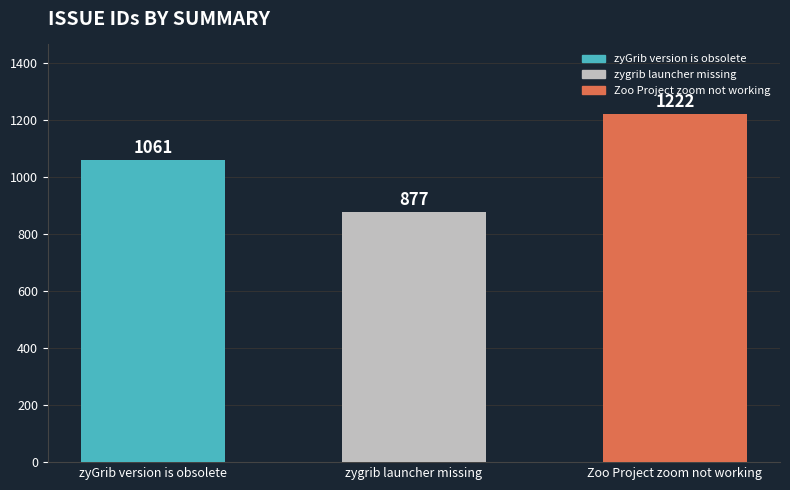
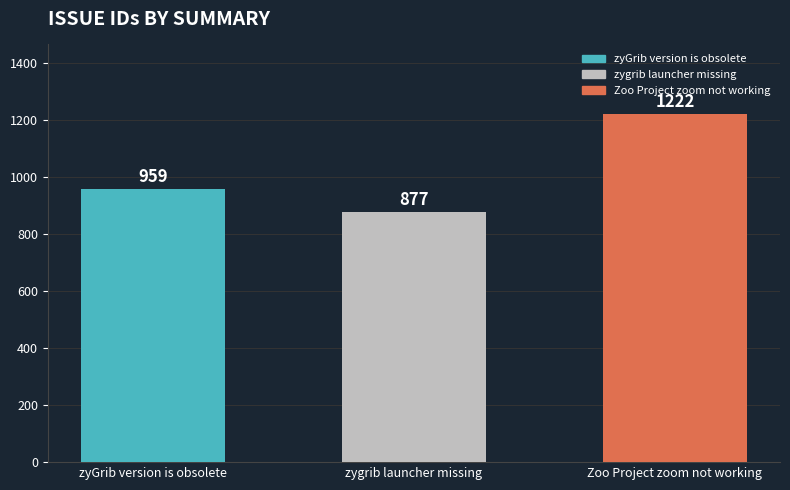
zyGrib version is obsolete: 1061 -> 959
